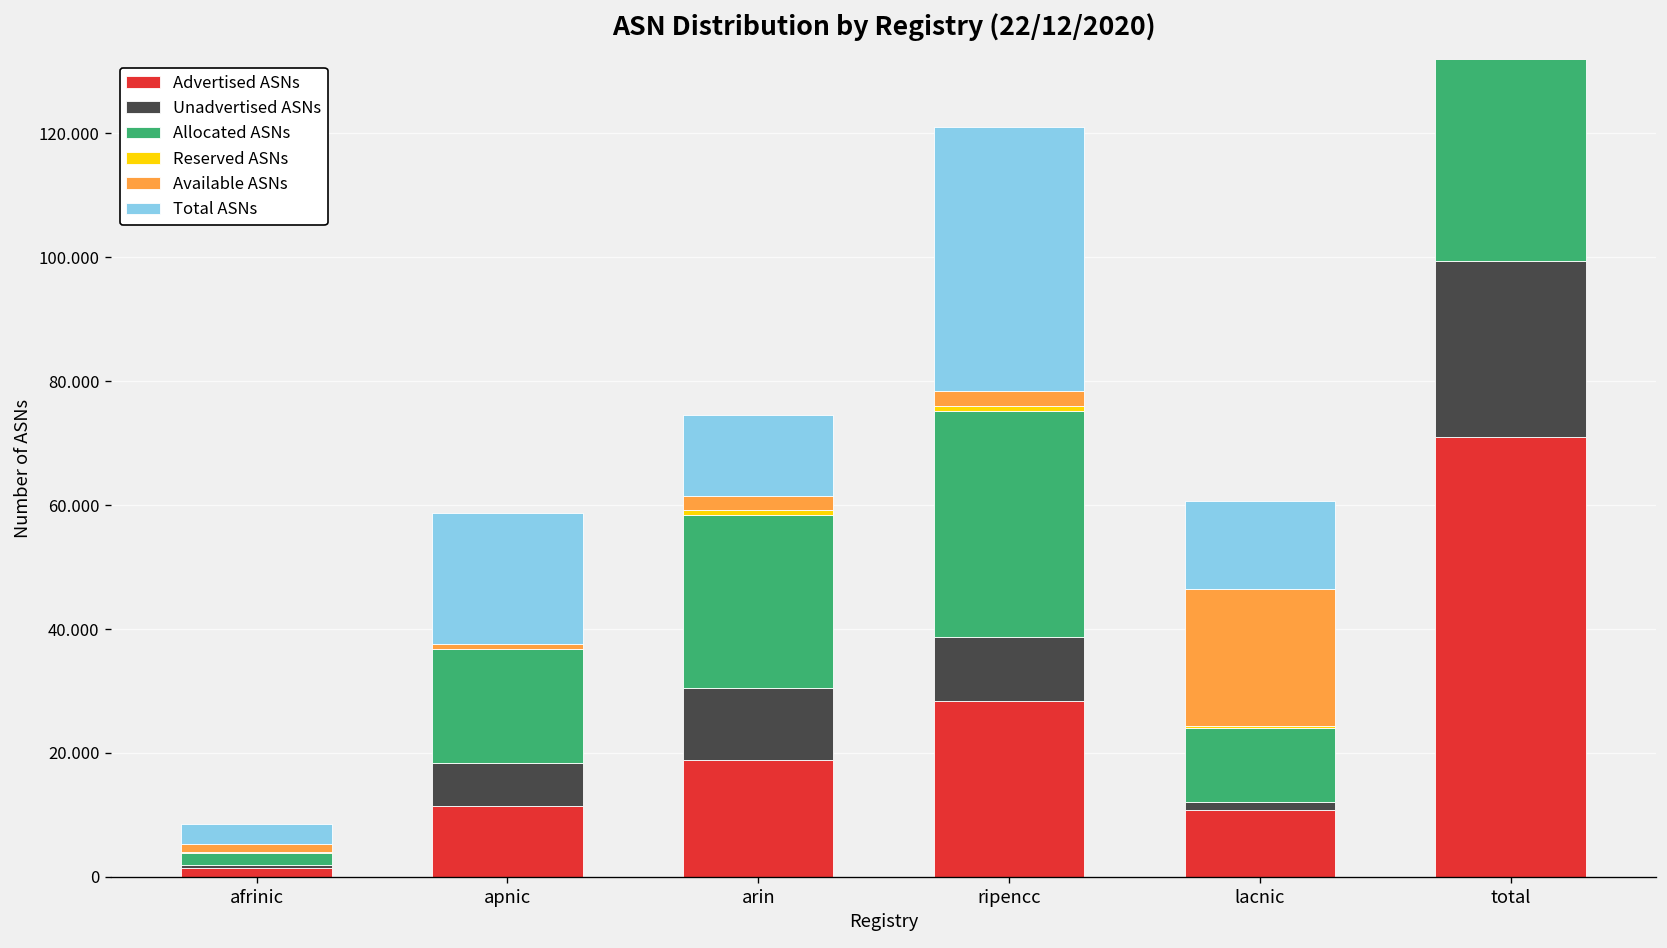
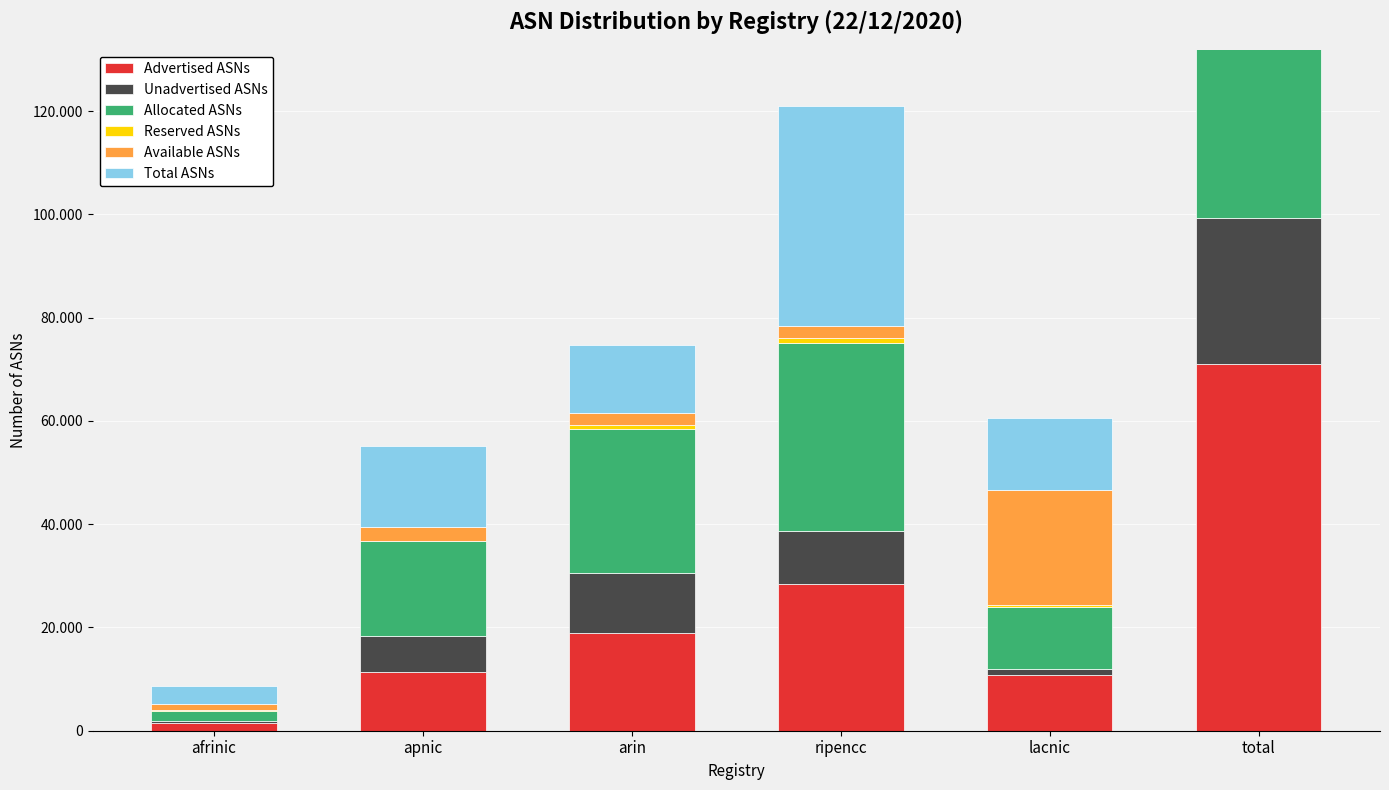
Available ASNs, apnic: 1 -> 3
Total ASNs, apnic: 21 -> 16
